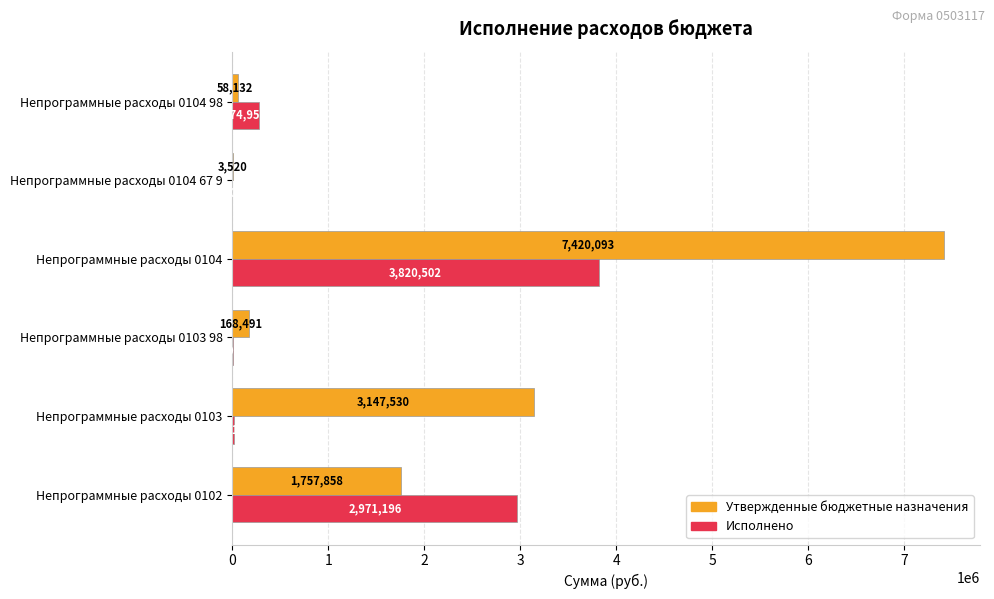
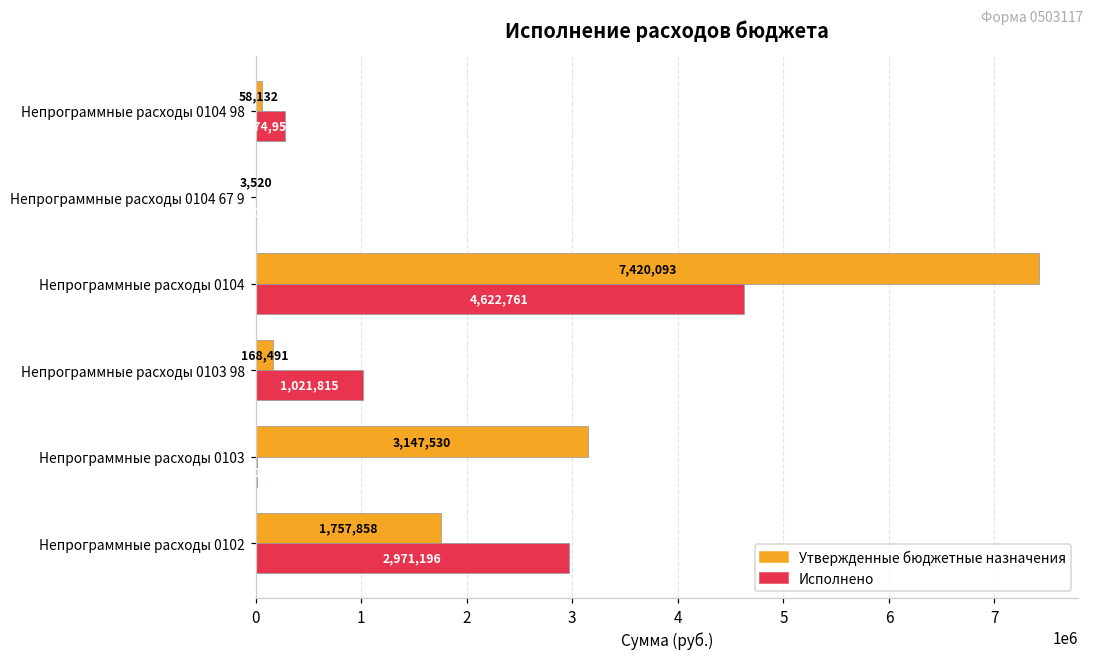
Исполнено, Непрограммные расходы 0104: 3,820,502 -> 4,622,761
Исполнено, Непрограммные расходы 0103 98: 0 -> 1000000
